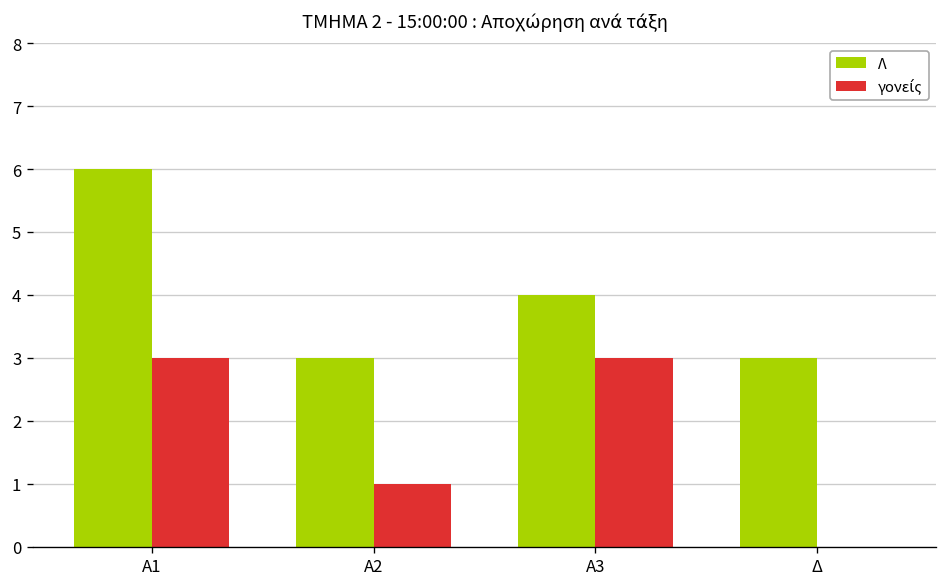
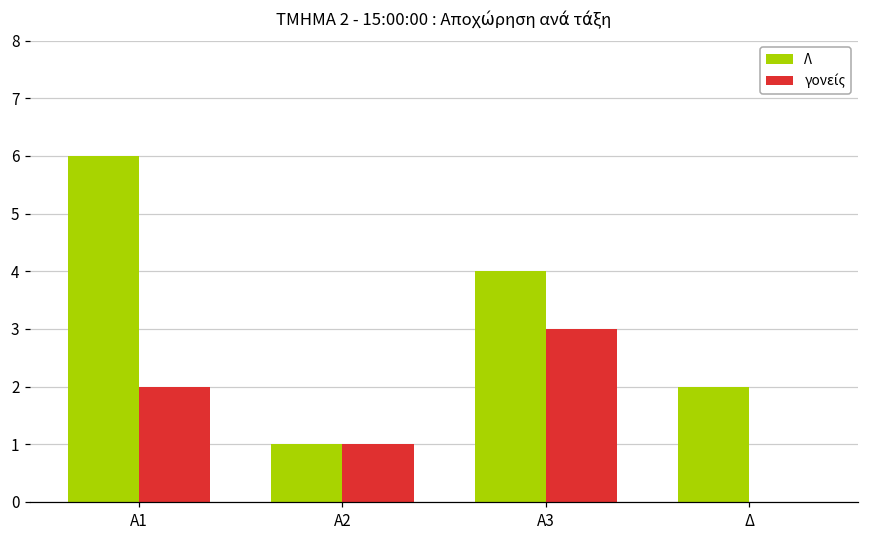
γονείς, Α1: 3 -> 2
Λ, Α2: 3 -> 1
Λ, Δ: 3 -> 2
